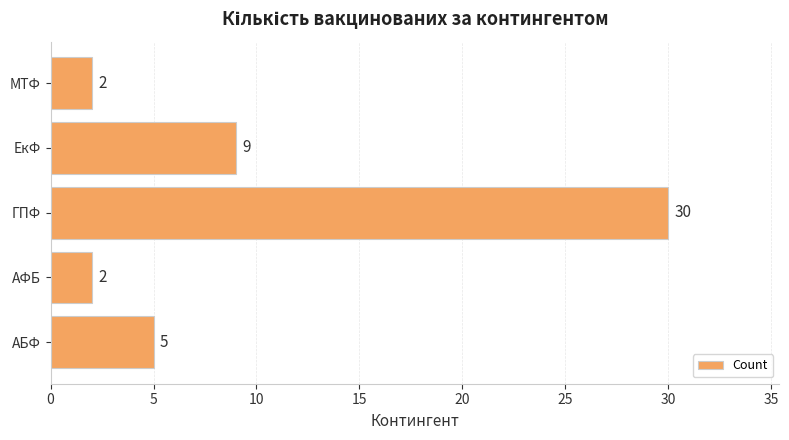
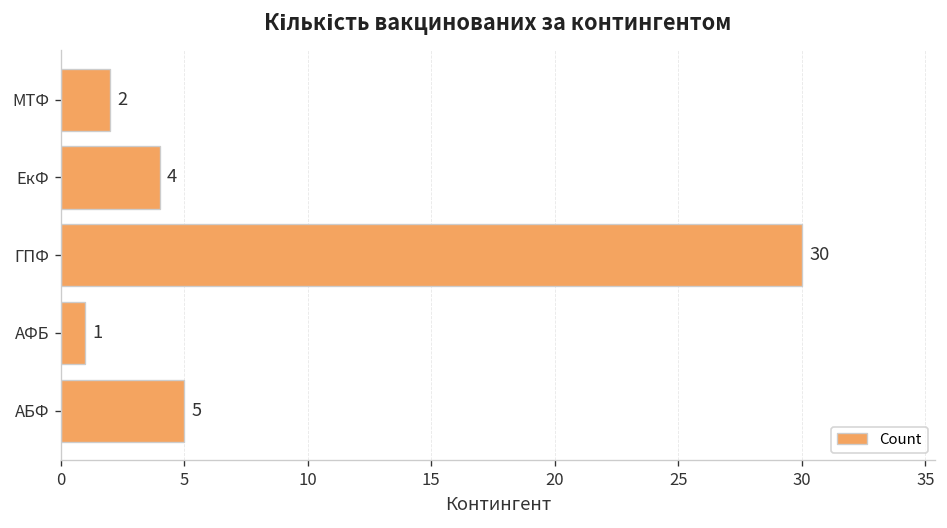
ЕкФ: 9 -> 4
АФБ: 2 -> 1
